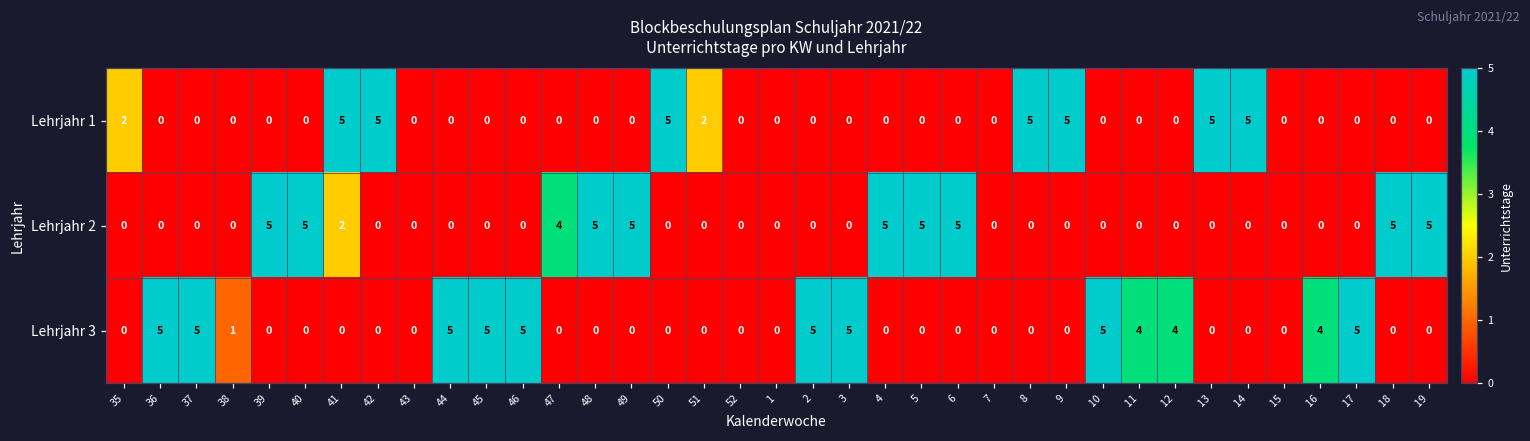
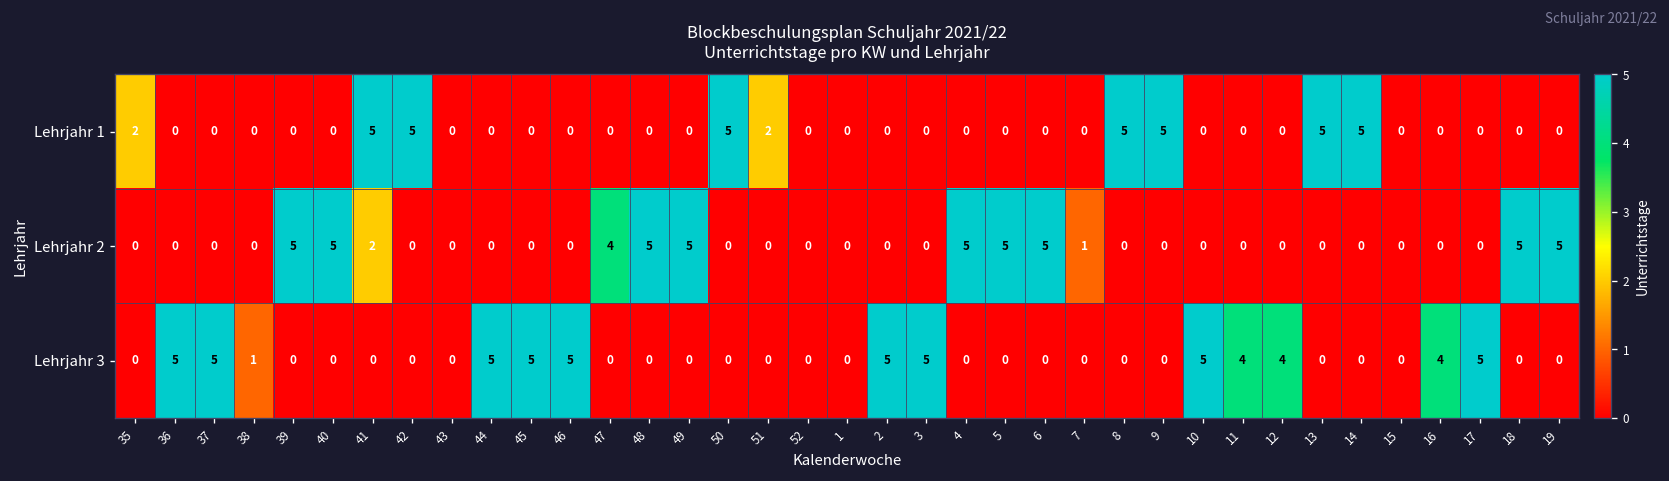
Lehrjahr 2, 7: 0 -> 1
